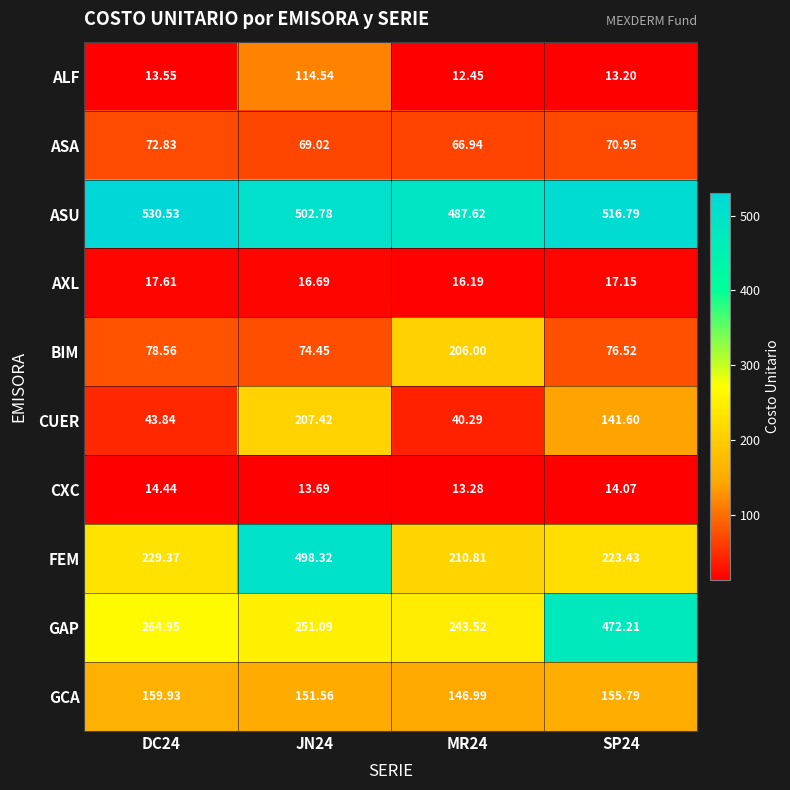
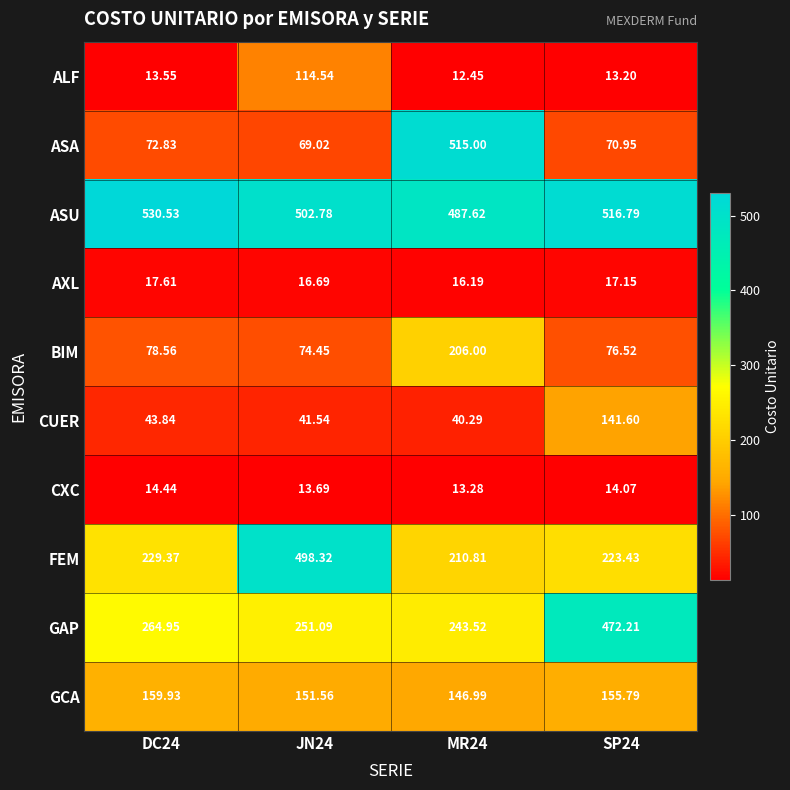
ASA, MR24: 66.94 -> 515.00
CUER, JN24: 207.42 -> 41.54
